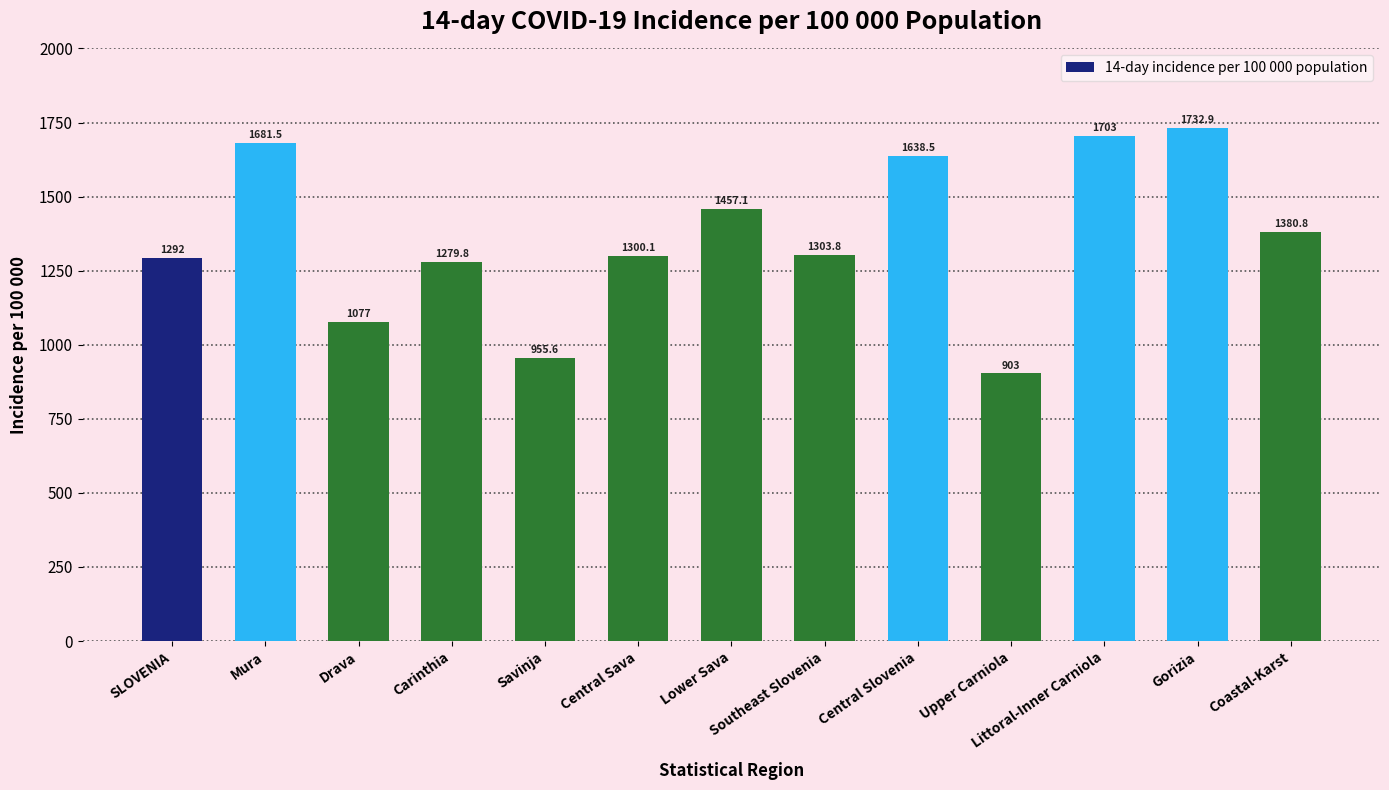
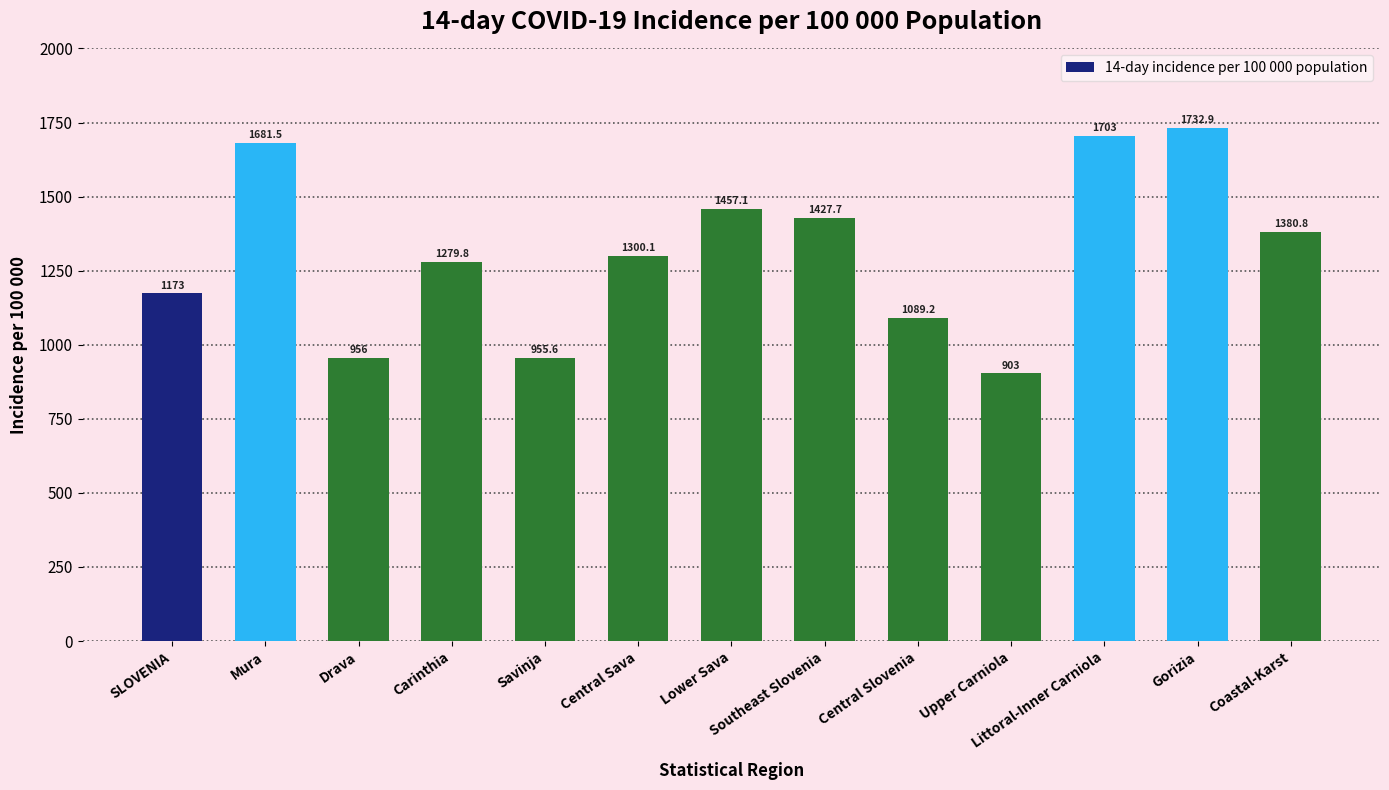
SLOVENIA: 1292 -> 1173
Drava: 1077 -> 956
Southeast Slovenia: 1303.8 -> 1427.7
Central Slovenia: 1638.5 -> 1089.2
